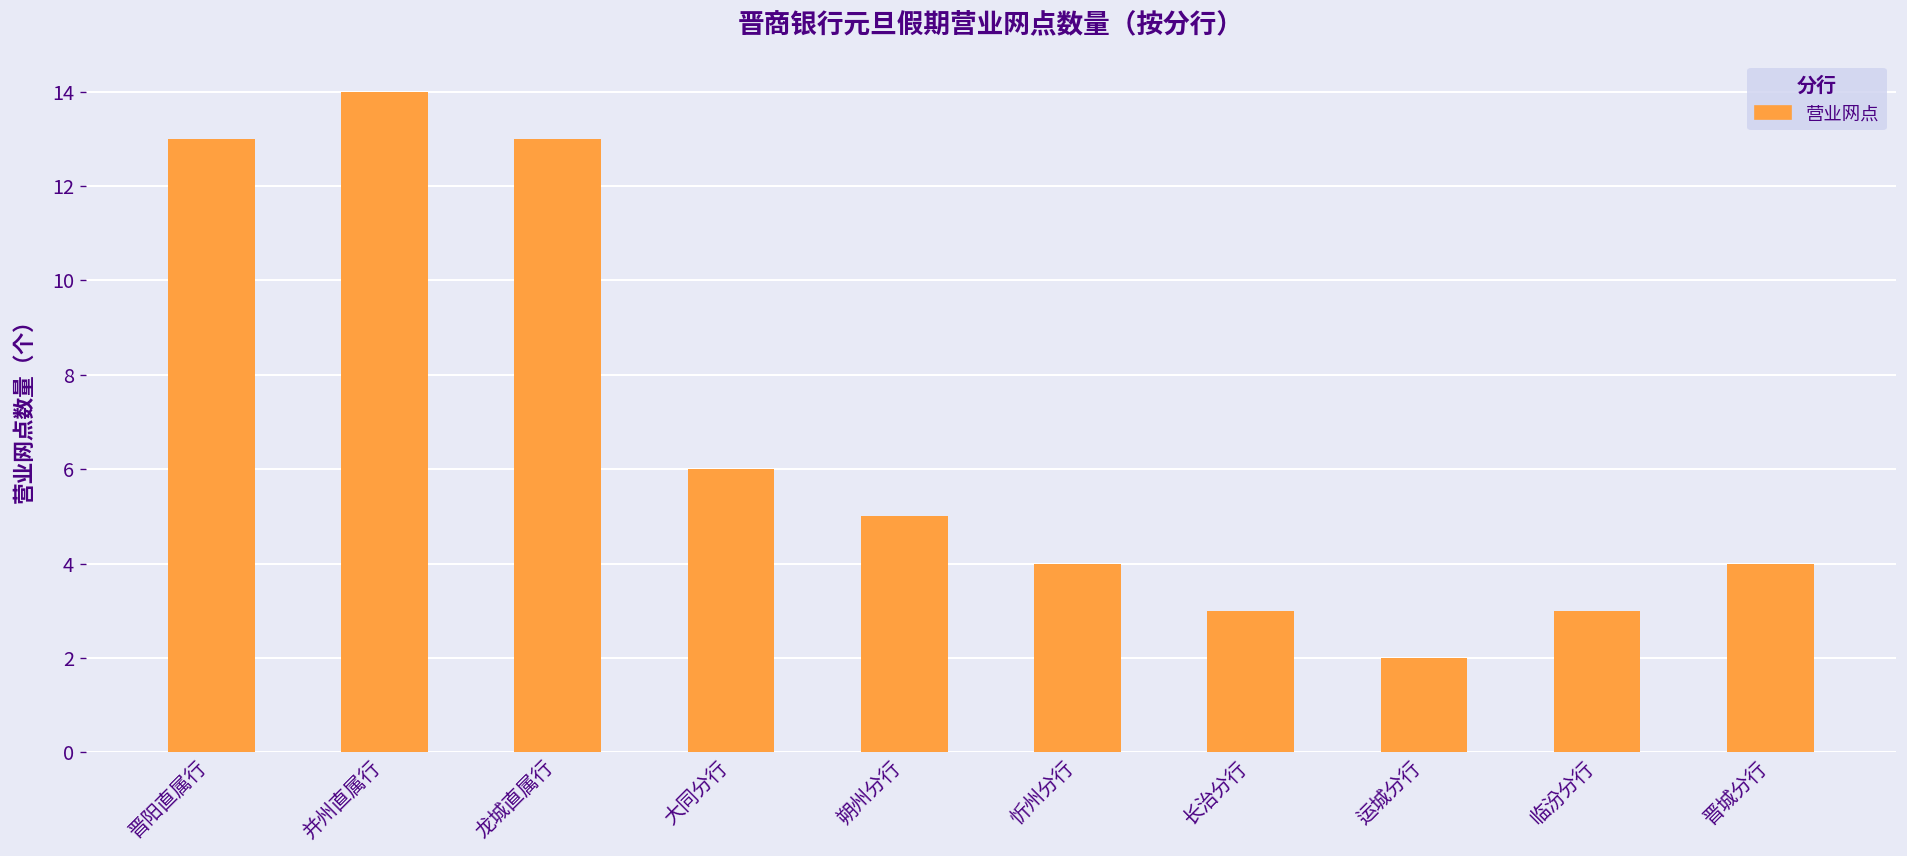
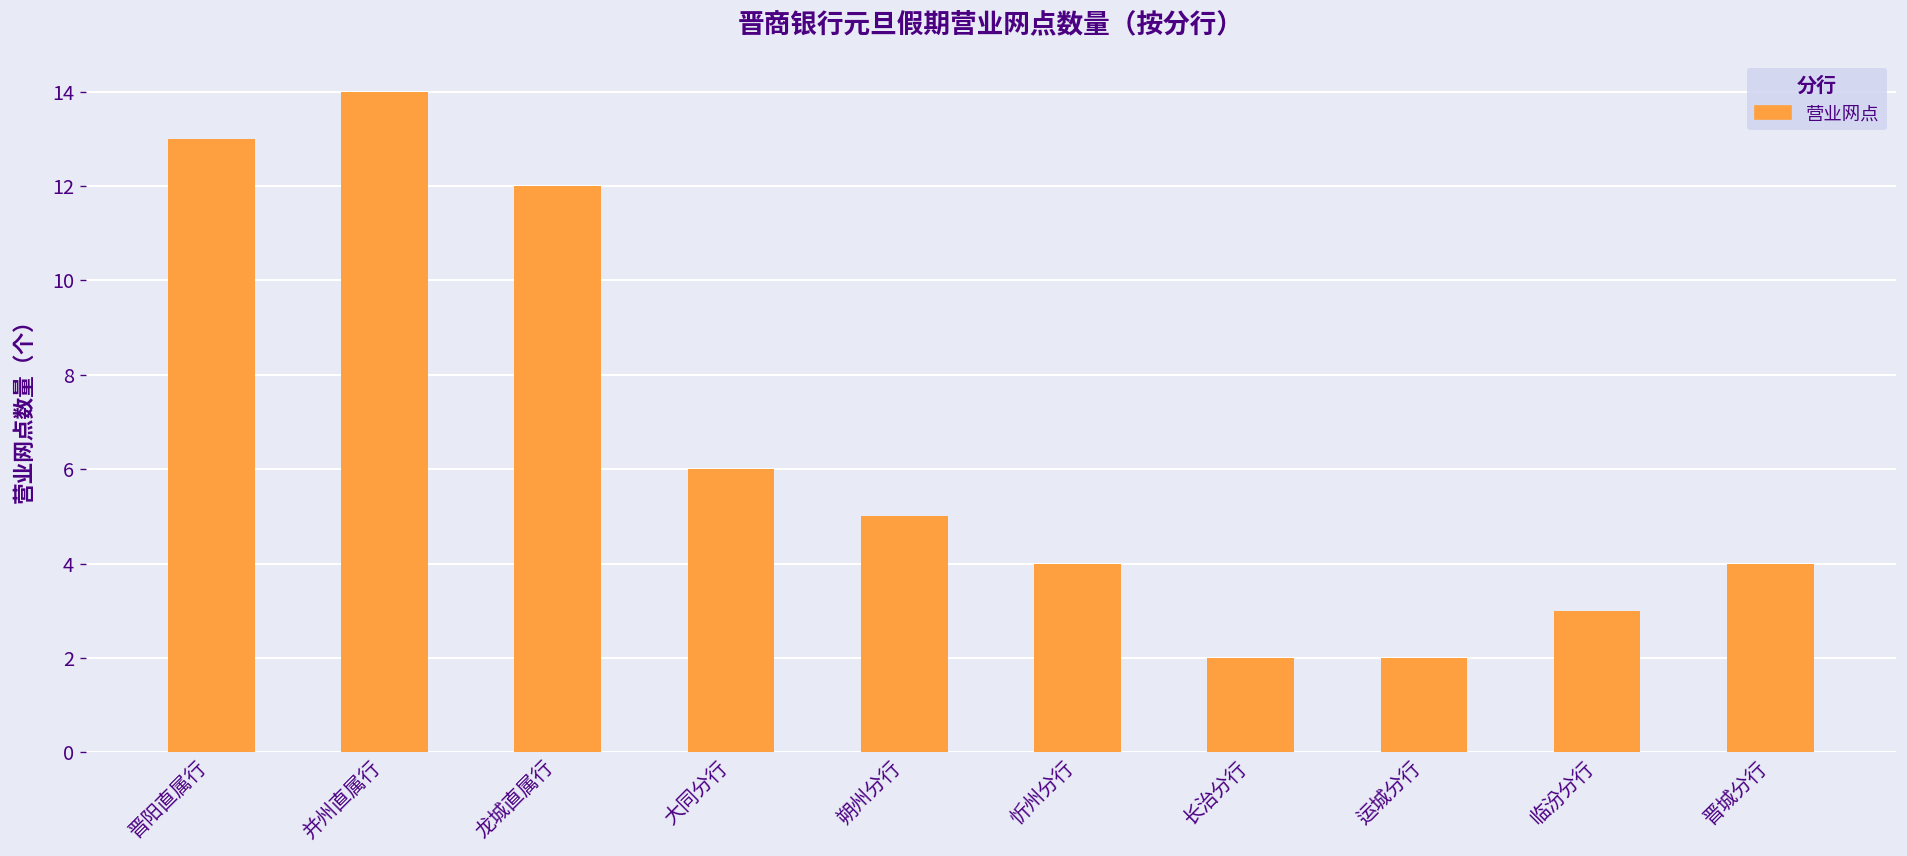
龙城直属行: 13 -> 12
长治分行: 3 -> 2
